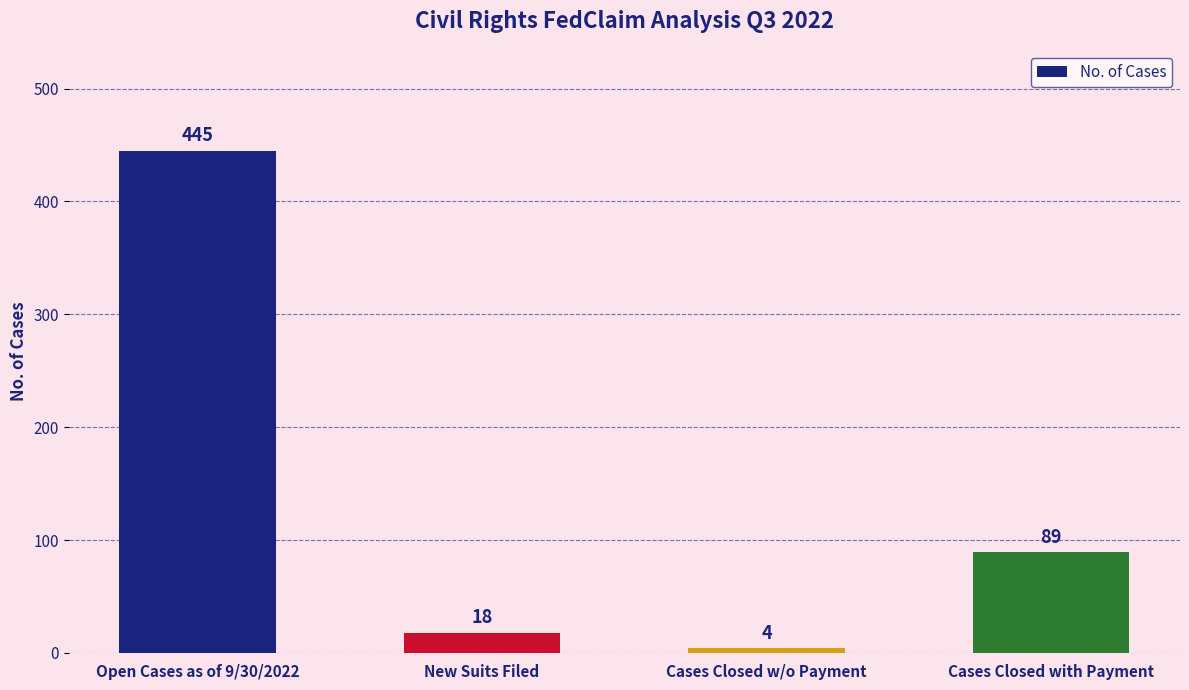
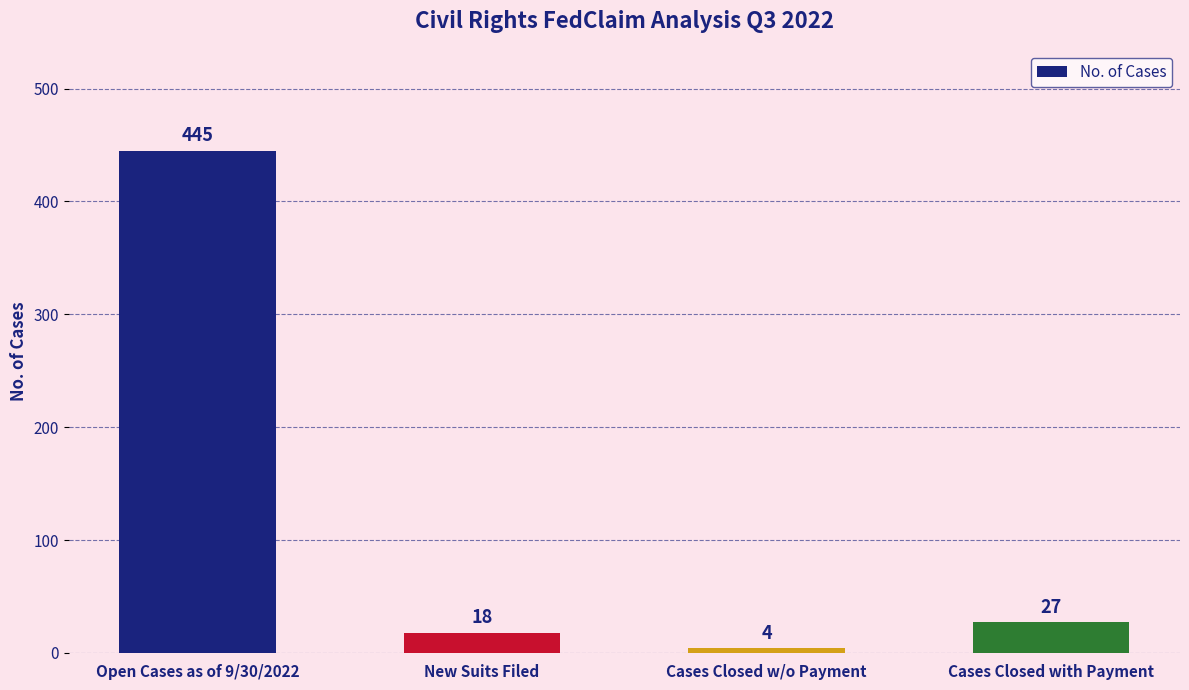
Cases Closed with Payment: 89 -> 27
